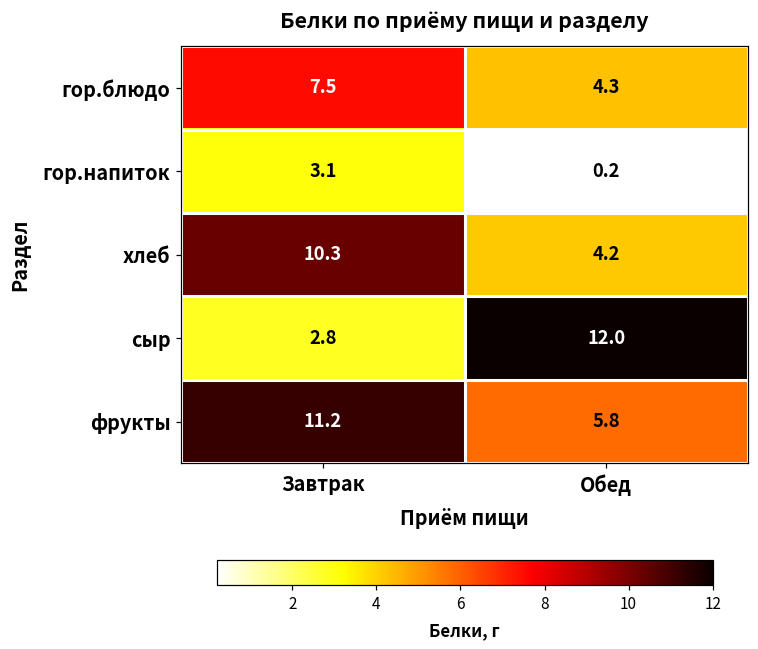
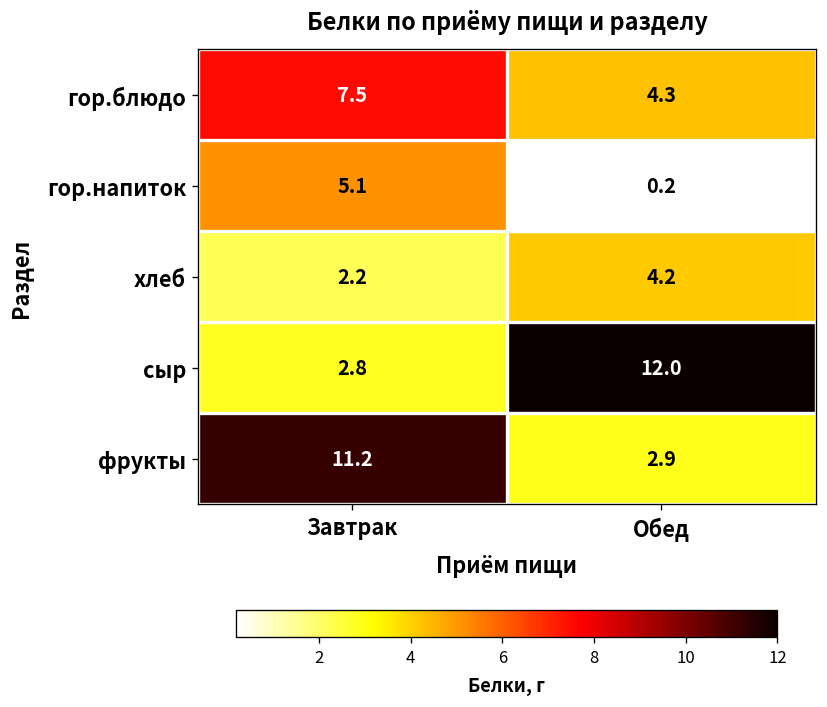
гор.напиток, Завтрак: 3.1 -> 5.1
хлеб, Завтрак: 10.3 -> 2.2
фрукты, Обед: 5.8 -> 2.9
